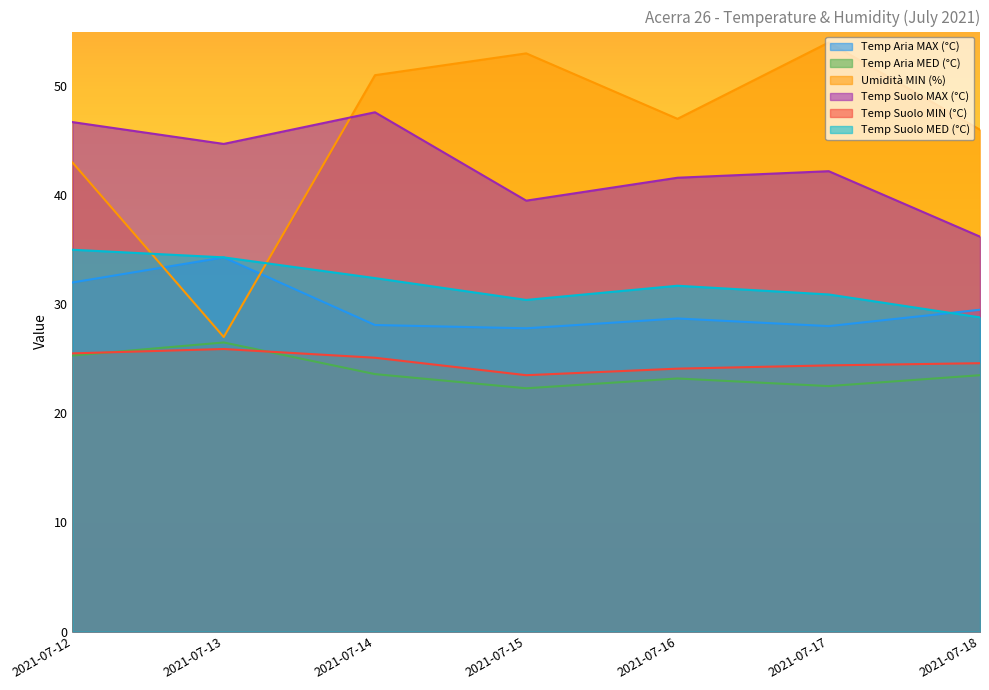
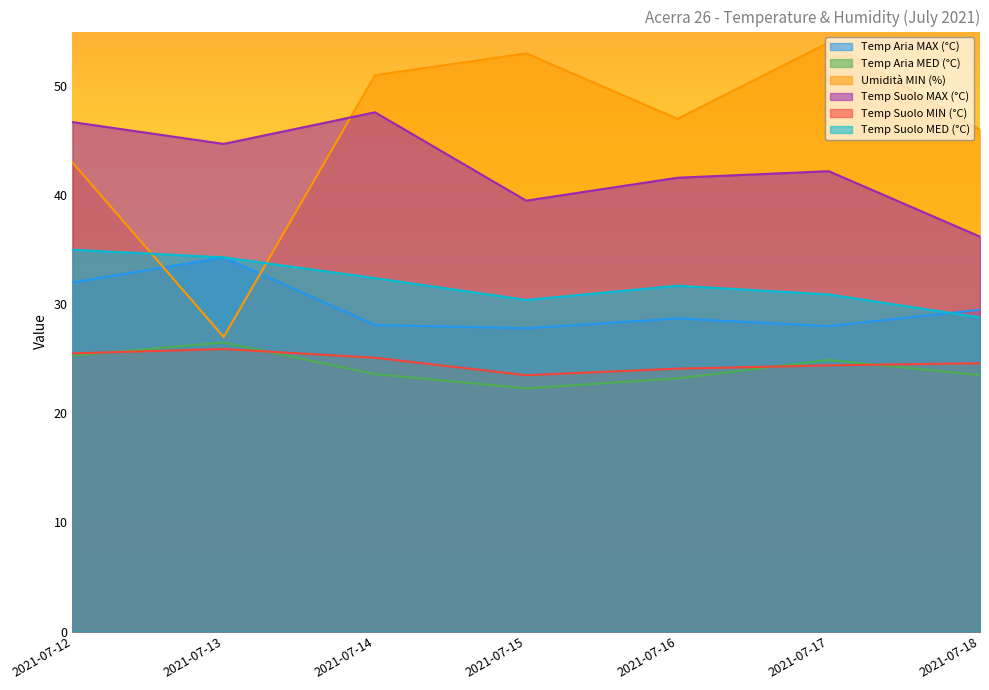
Temp Aria MED (°C), 2021-07-17: 22.5 -> 24.9
